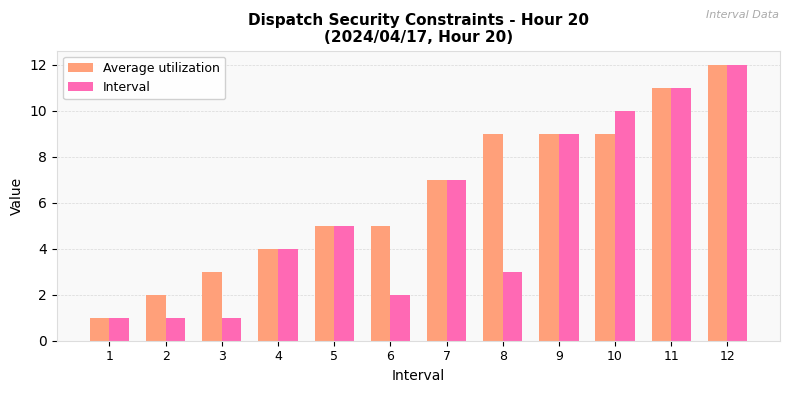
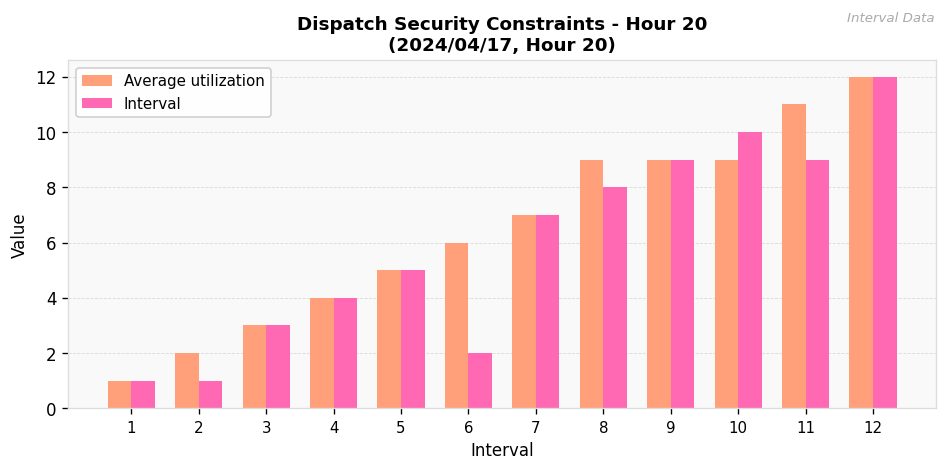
Interval, 3: 1 -> 3
Average utilization, 6: 5 -> 6
Interval, 8: 3 -> 8
Interval, 11: 11 -> 9
